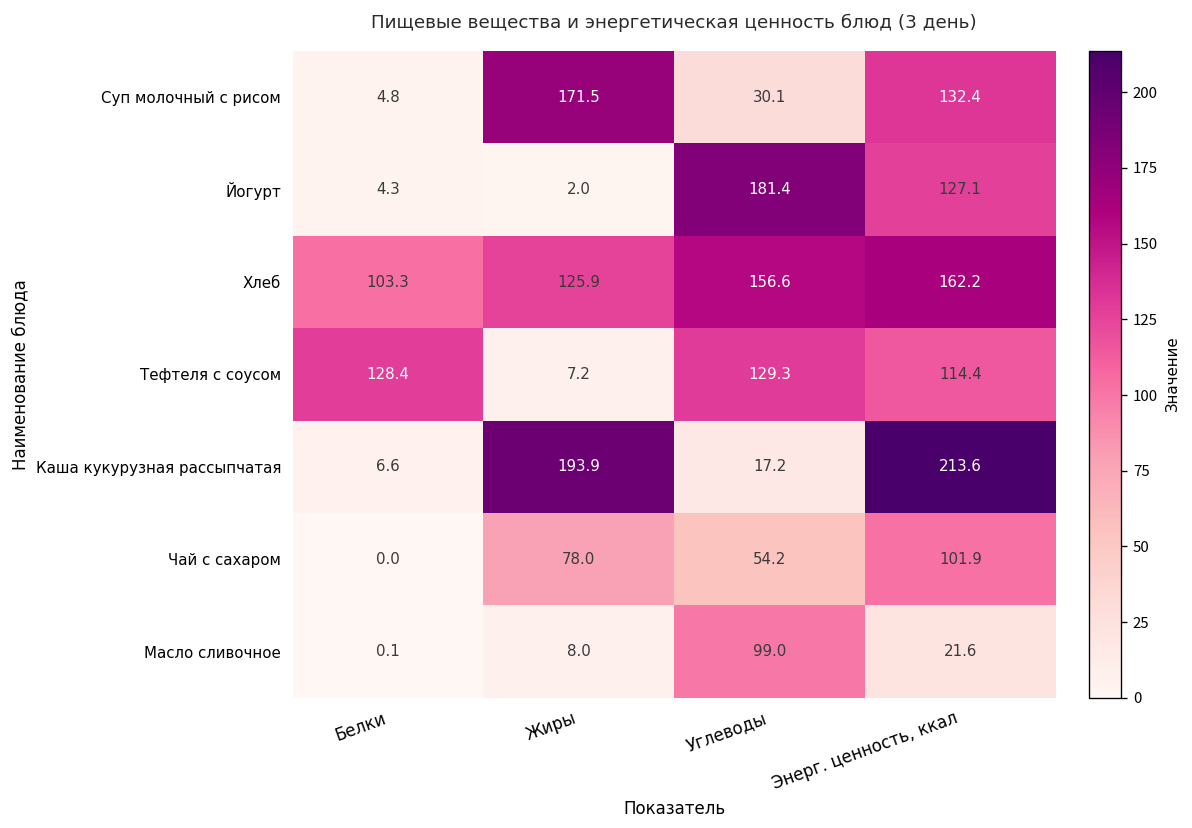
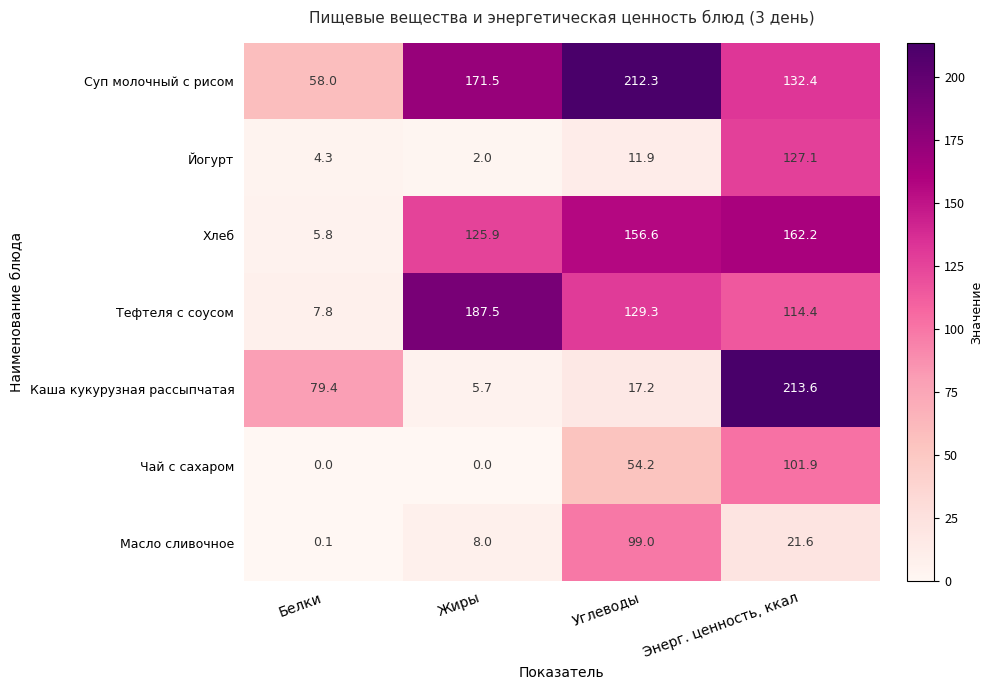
Суп молочный с рисом, Белки: 4.8 -> 58.0
Суп молочный с рисом, Углеводы: 30.1 -> 212.3
Йогурт, Углеводы: 181.4 -> 11.9
Хлеб, Белки: 103.3 -> 5.8
Тефтеля с соусом, Белки: 128.4 -> 7.8
Тефтеля с соусом, Жиры: 7.2 -> 187.5
Каша кукурузная рассыпчатая, Белки: 6.6 -> 79.4
Каша кукурузная рассыпчатая, Жиры: 193.9 -> 5.7
Чай с сахаром, Жиры: 78.0 -> 0.0
